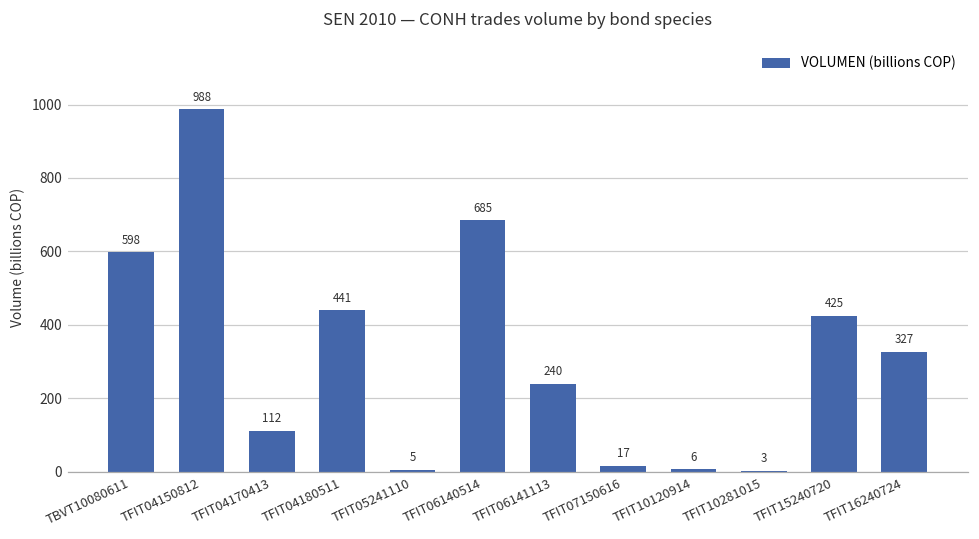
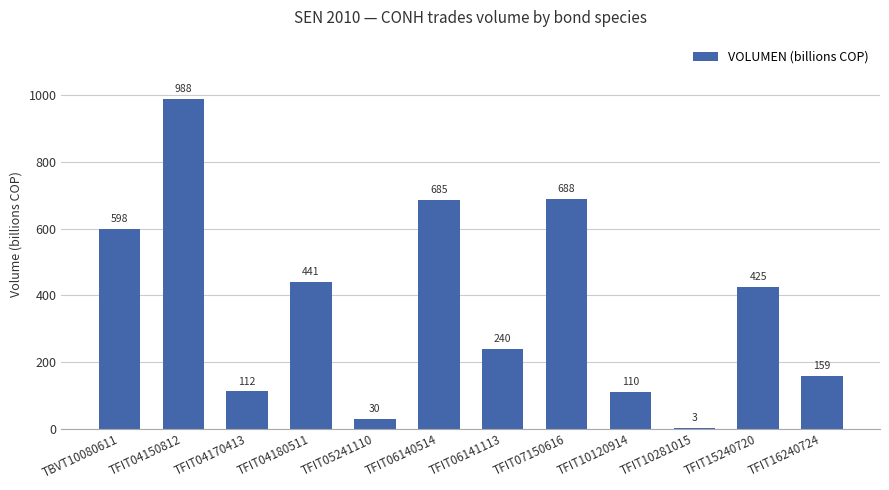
TFIT05241110: 5 -> 30
TFIT07150616: 17 -> 688
TFIT10120914: 6 -> 110
TFIT16240724: 327 -> 159
